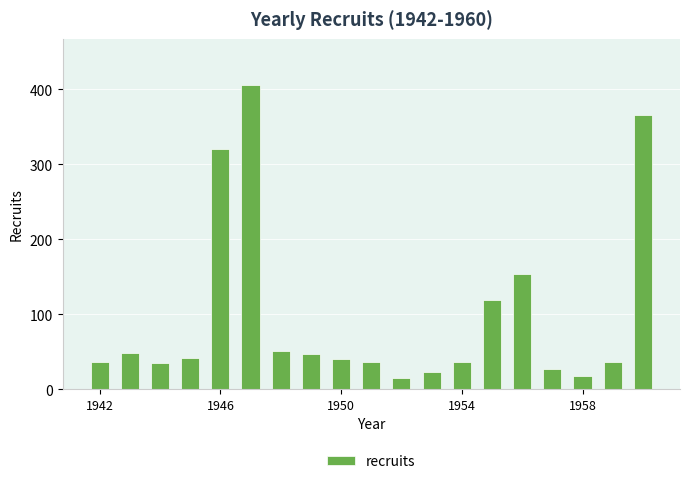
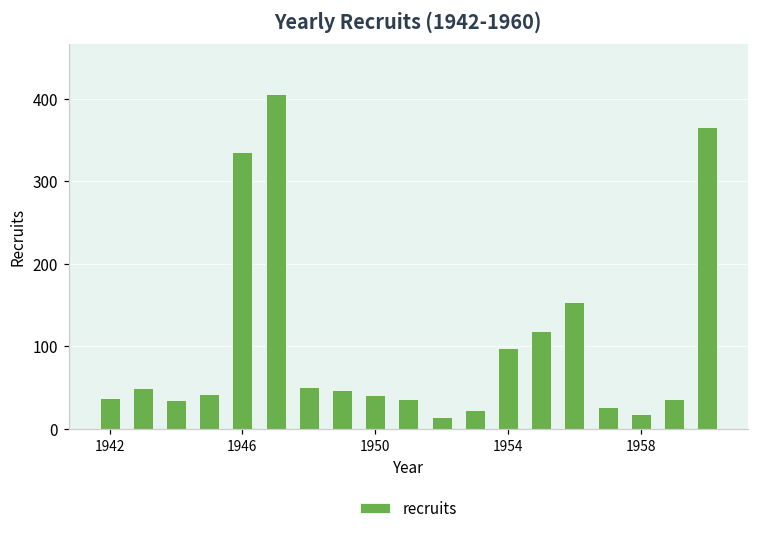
1946: 320 -> 340
1954: 40 -> 100
